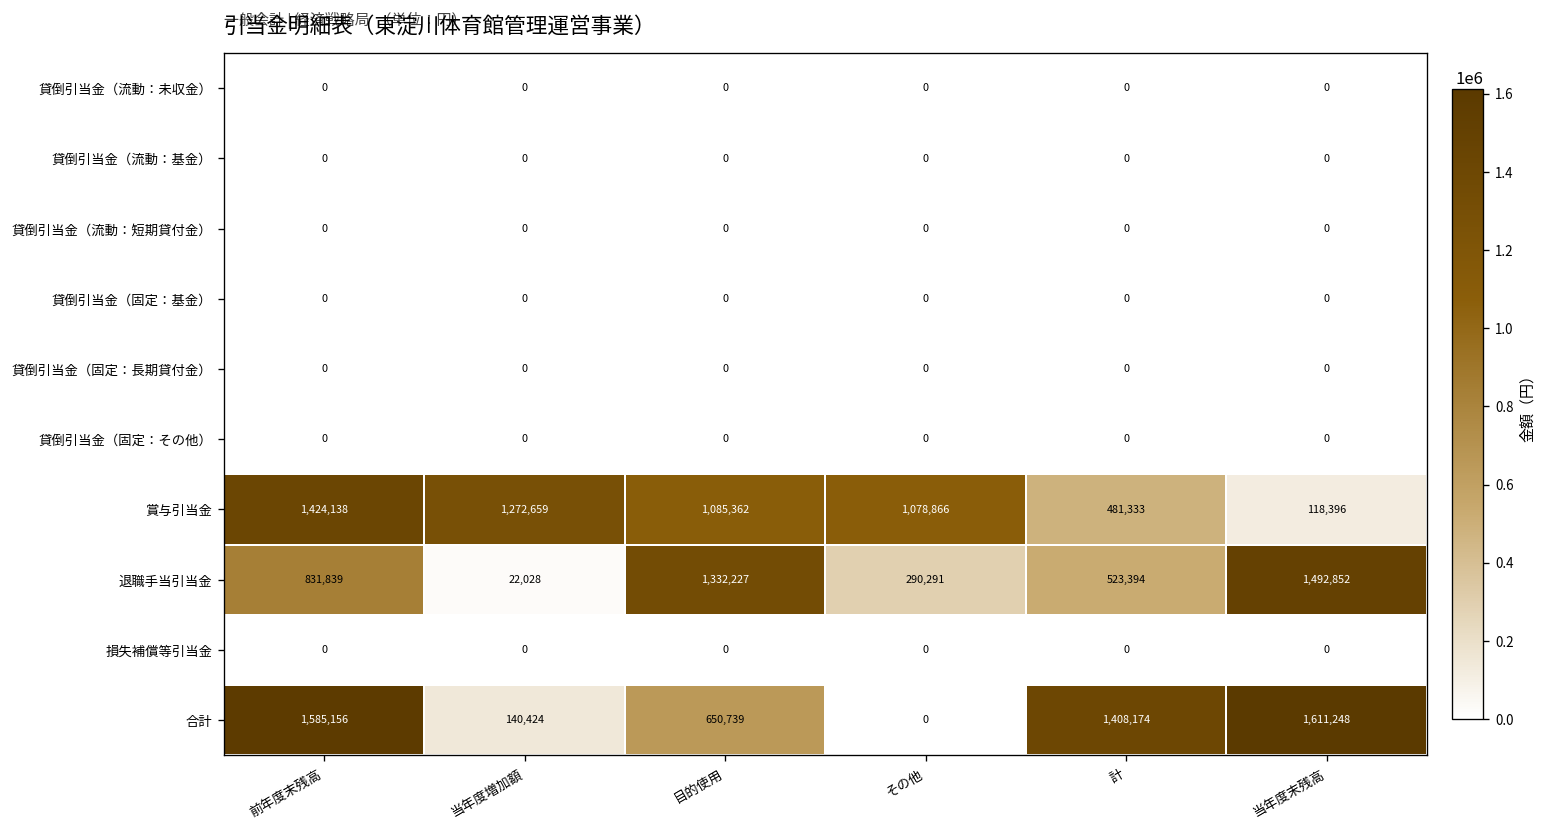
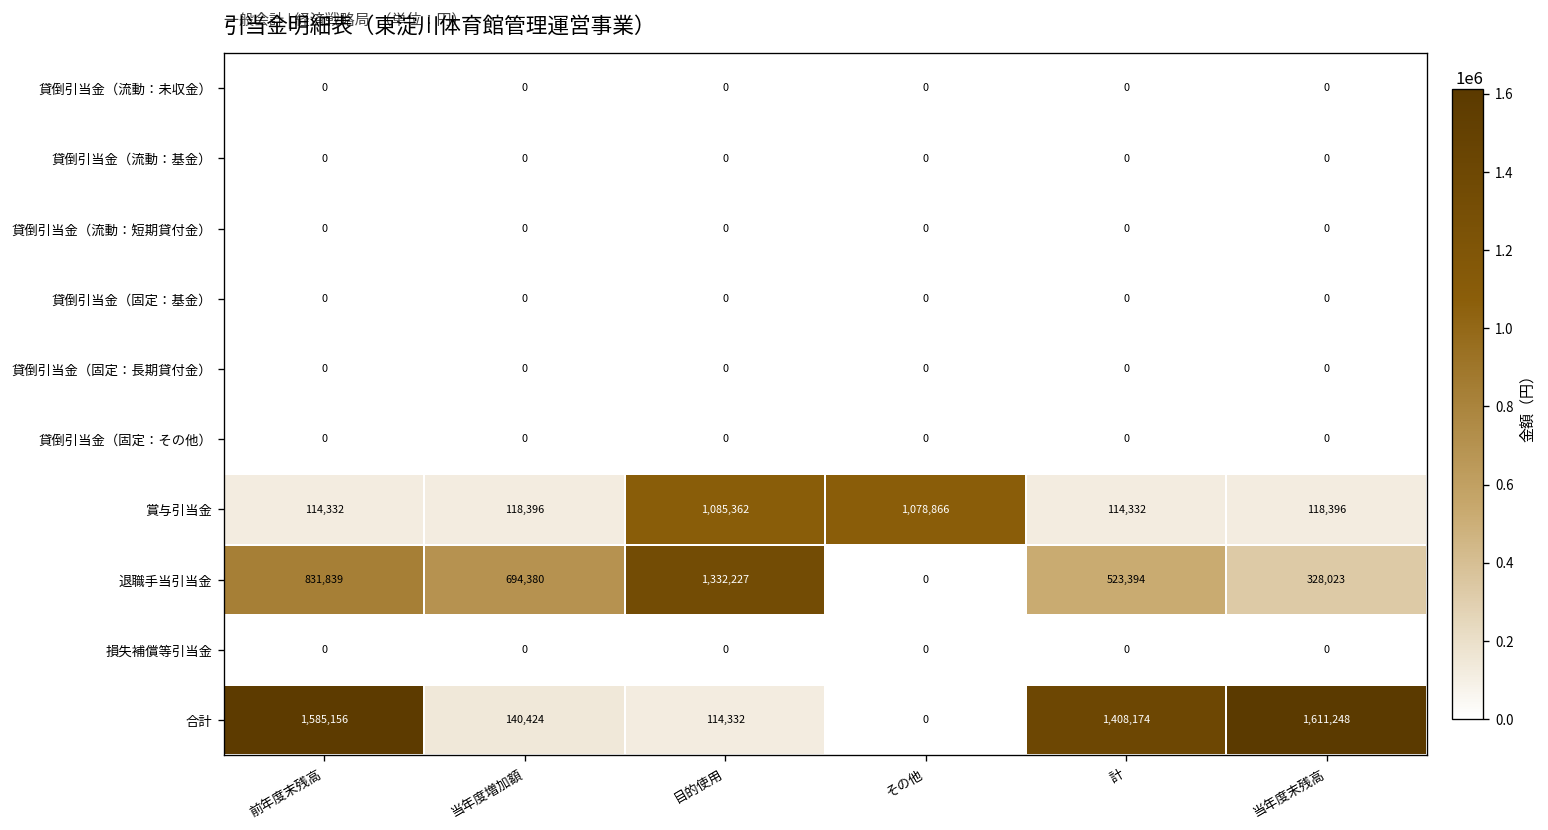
賞与引当金, 前年度末残高: 1,424,138 -> 114,332
賞与引当金, 当年度増加額: 1,272,659 -> 118,396
賞与引当金, 計: 481,333 -> 114,332
退職手当引当金, 当年度増加額: 22,028 -> 694,380
退職手当引当金, その他: 290,291 -> 0
退職手当引当金, 当年度末残高: 1,492,852 -> 328,023
合計, 目的使用: 650,739 -> 114,332
